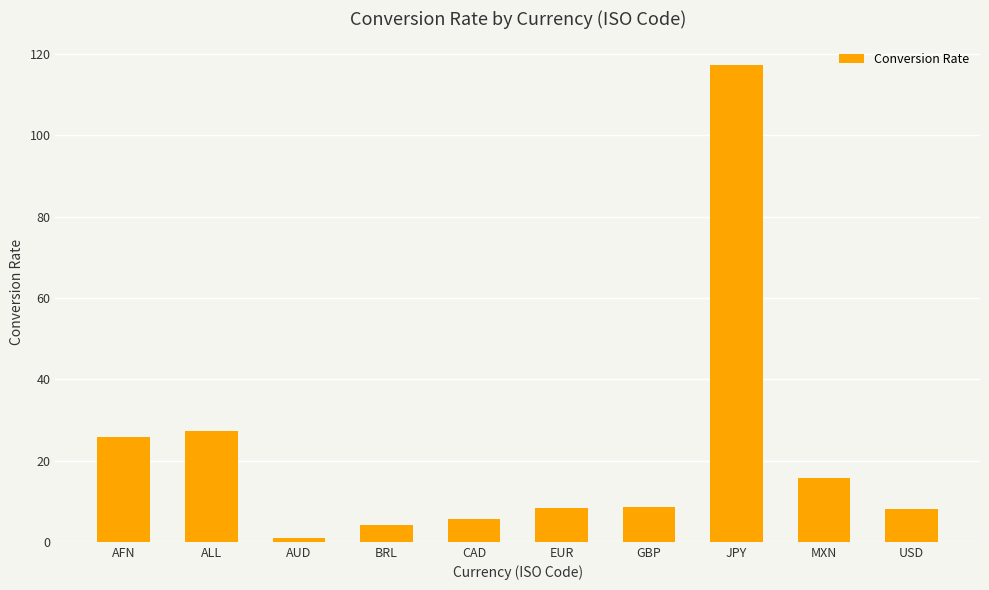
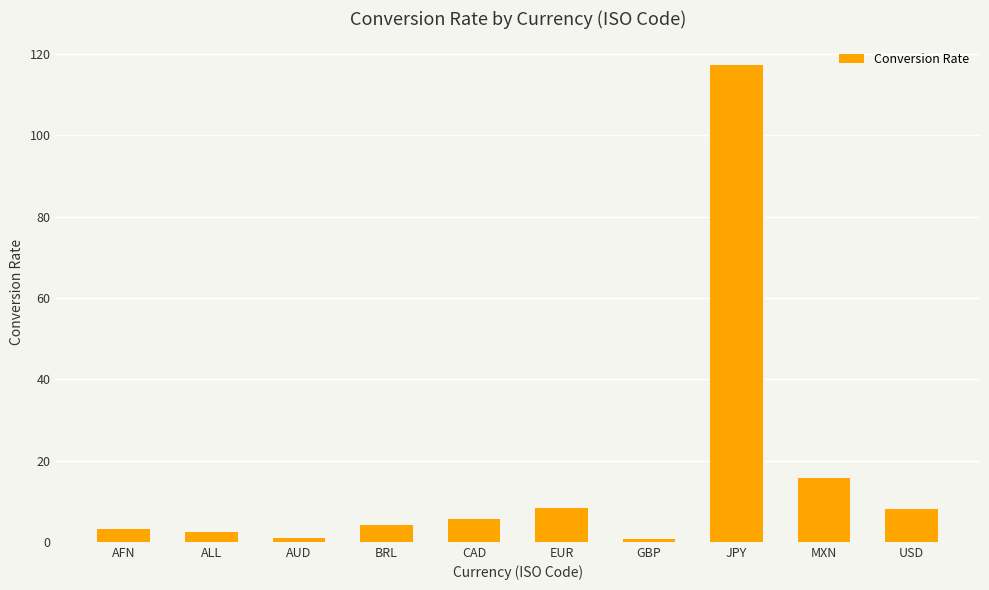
AFN: 26 -> 3
ALL: 27 -> 2
GBP: 9 -> 1
